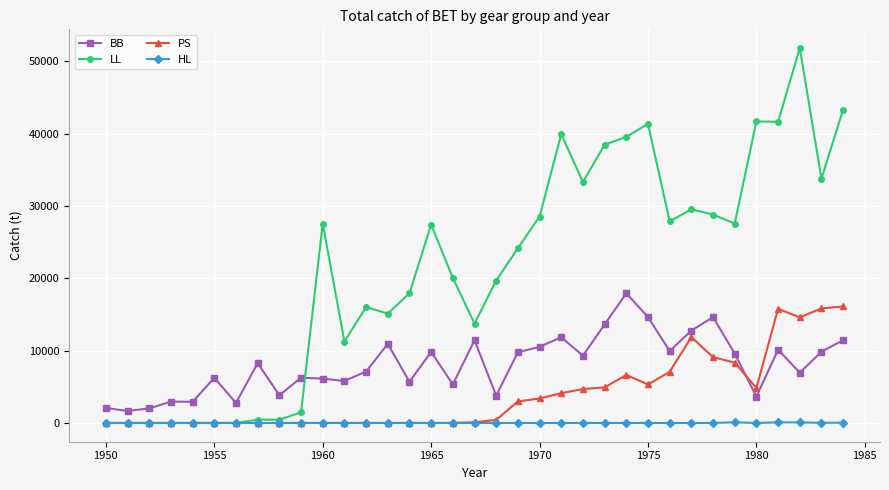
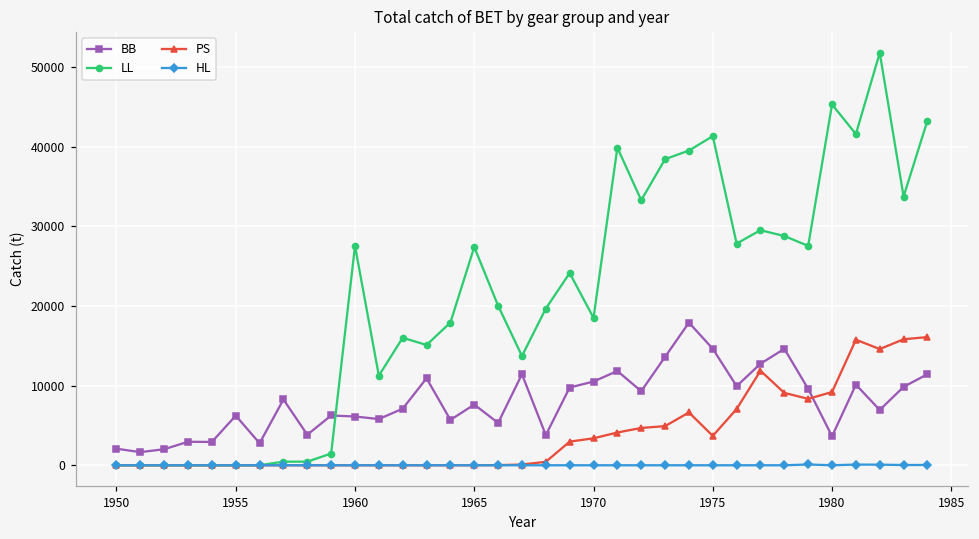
BB, 1965: 10000 -> 8000
LL, 1970: 29000 -> 19000
PS, 1975: 5000 -> 4000
LL, 1980: 42000 -> 45000
PS, 1980: 5000 -> 9000
